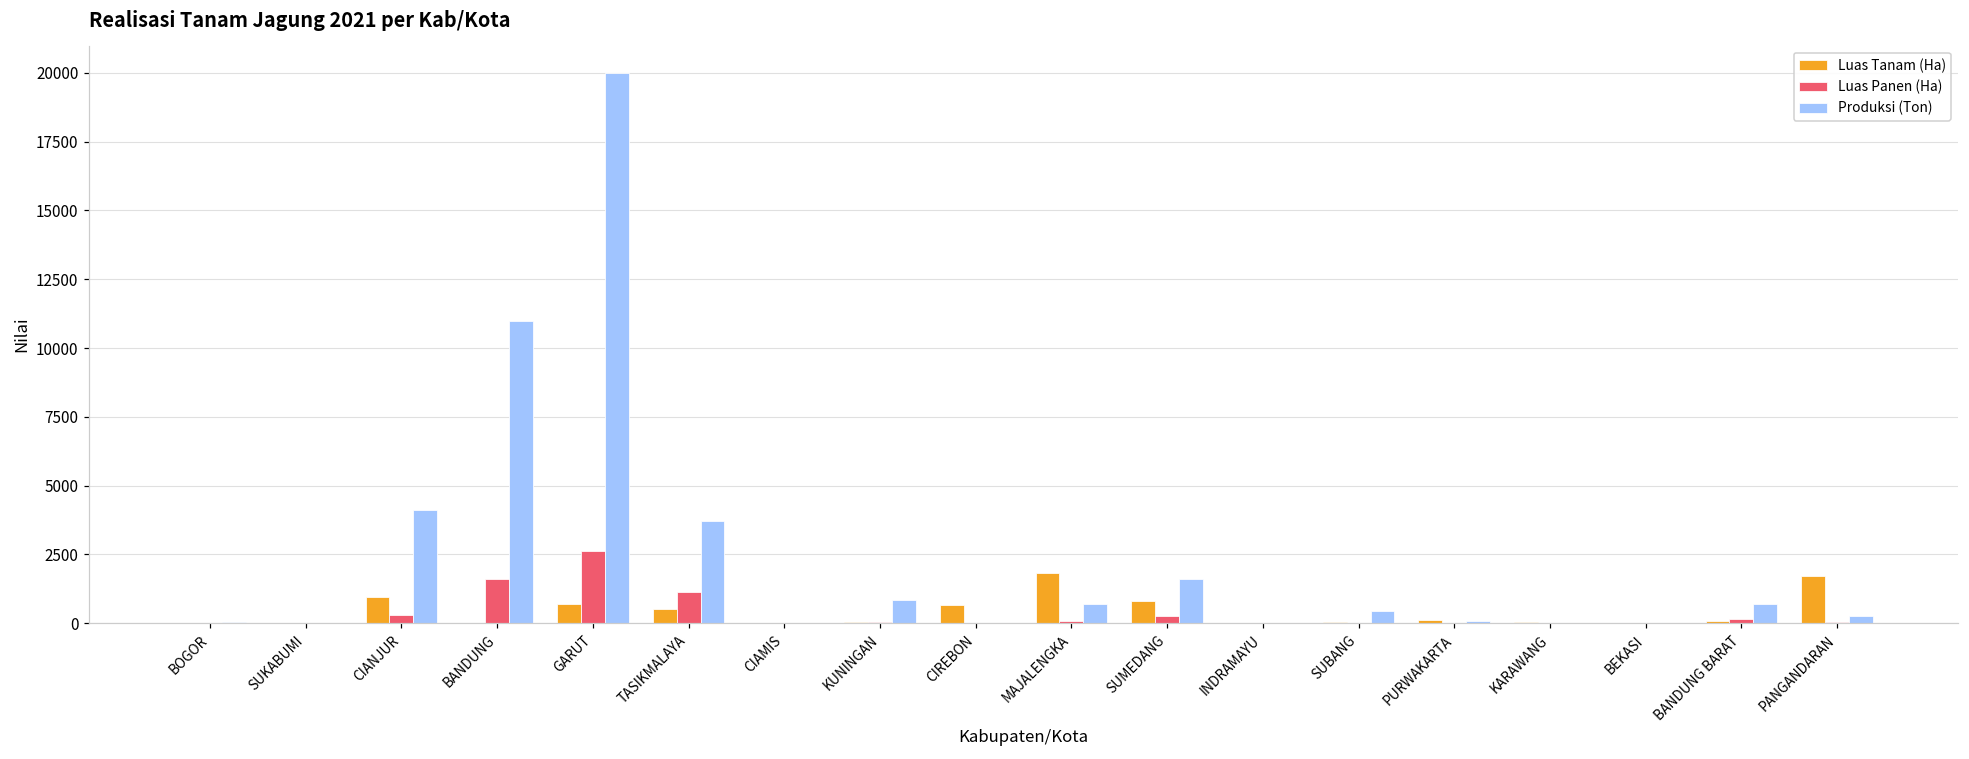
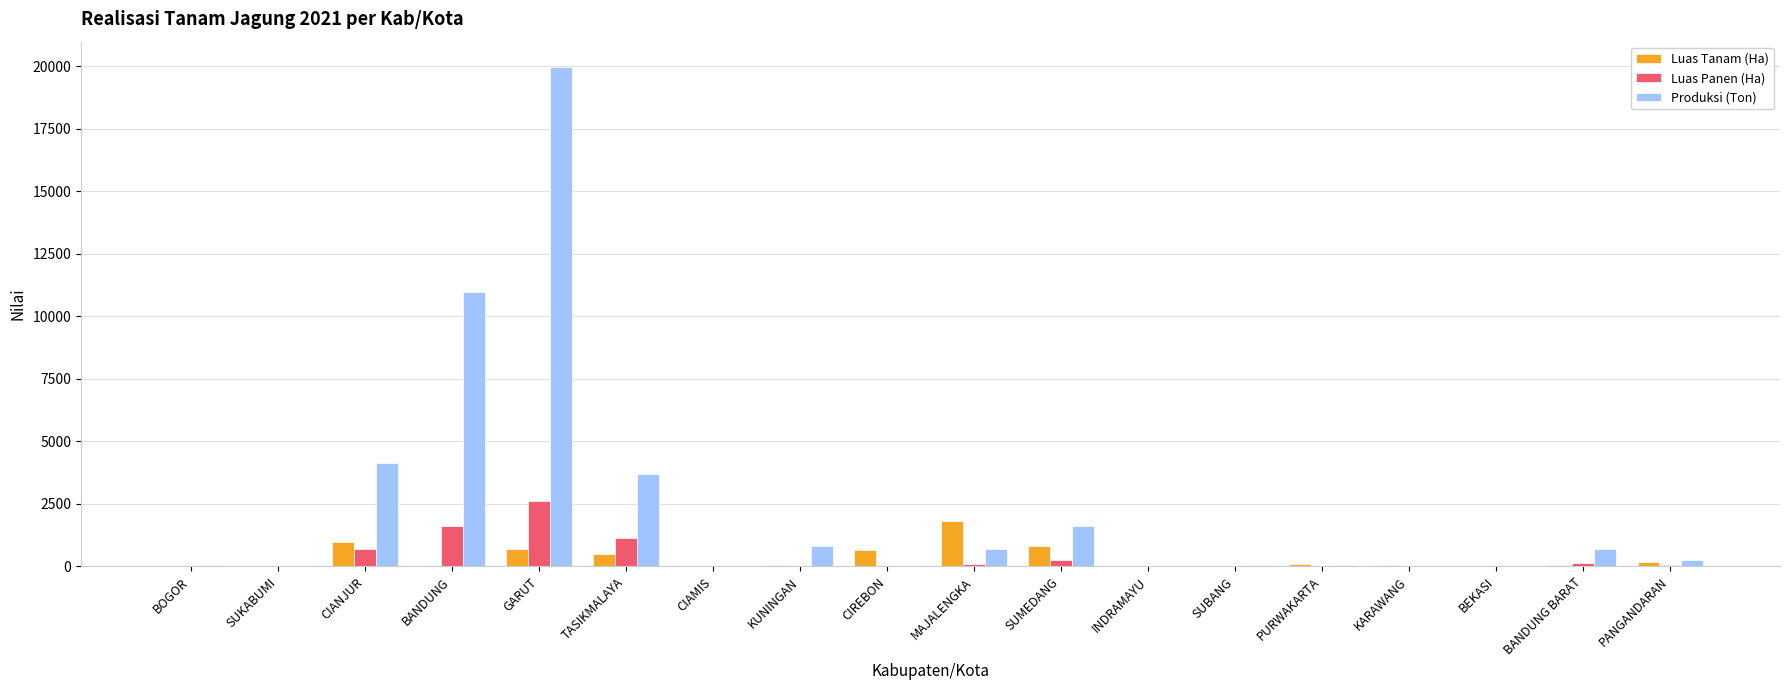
Luas Panen (Ha), CIANJUR: 300 -> 700
Produksi (Ton), SUBANG: 400 -> 0
Luas Tanam (Ha), PANGANDARAN: 1700 -> 200
